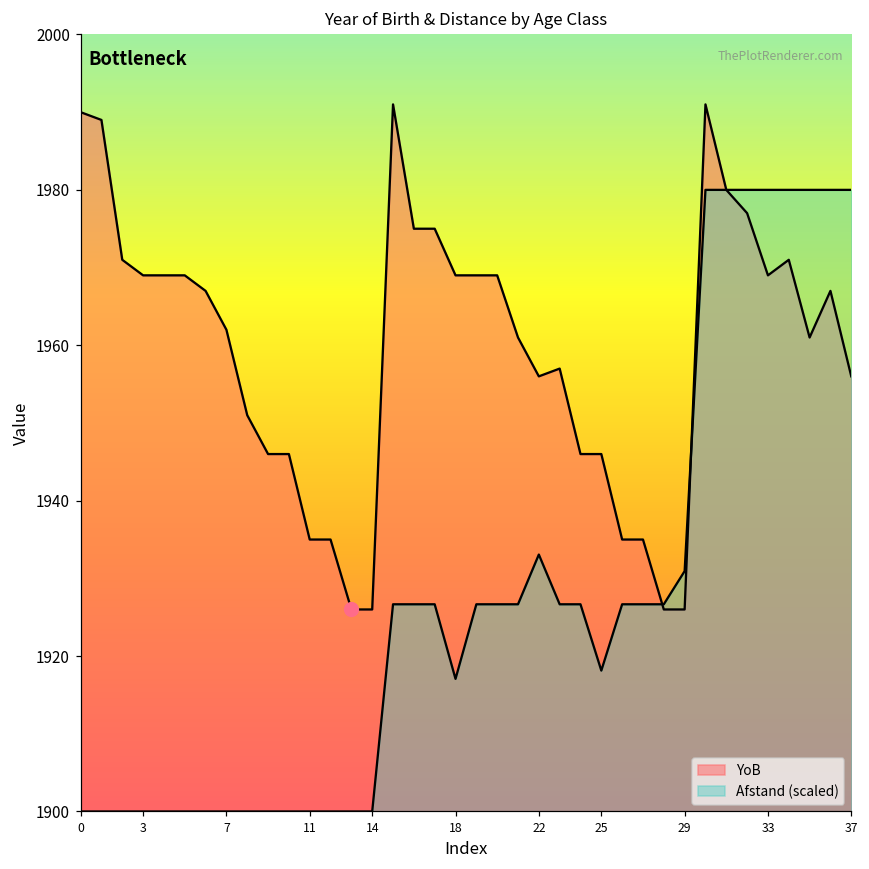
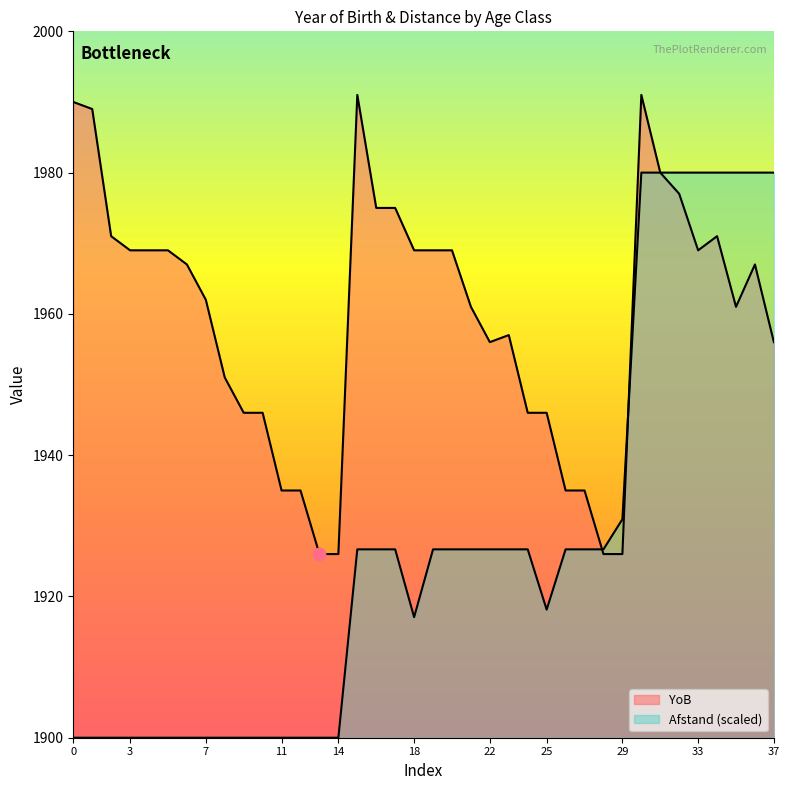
Afstand (scaled), 22: 1933 -> 1927
